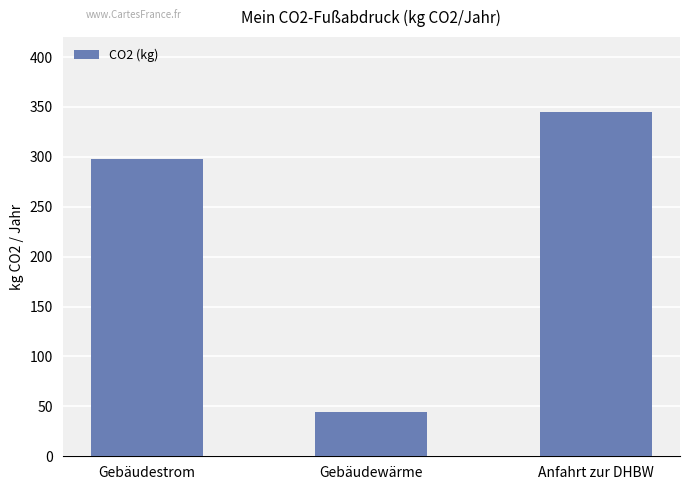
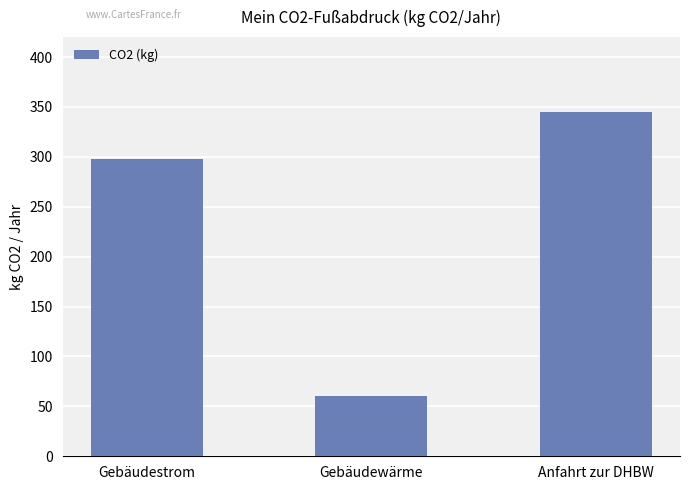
Gebäudewärme: 40 -> 60
